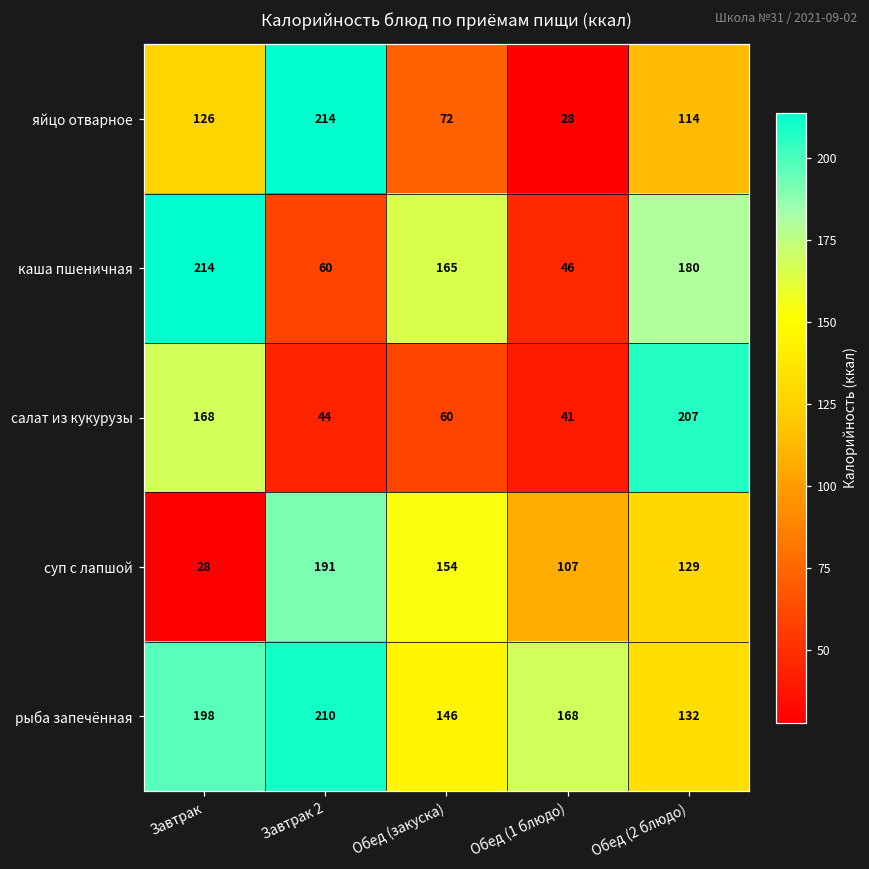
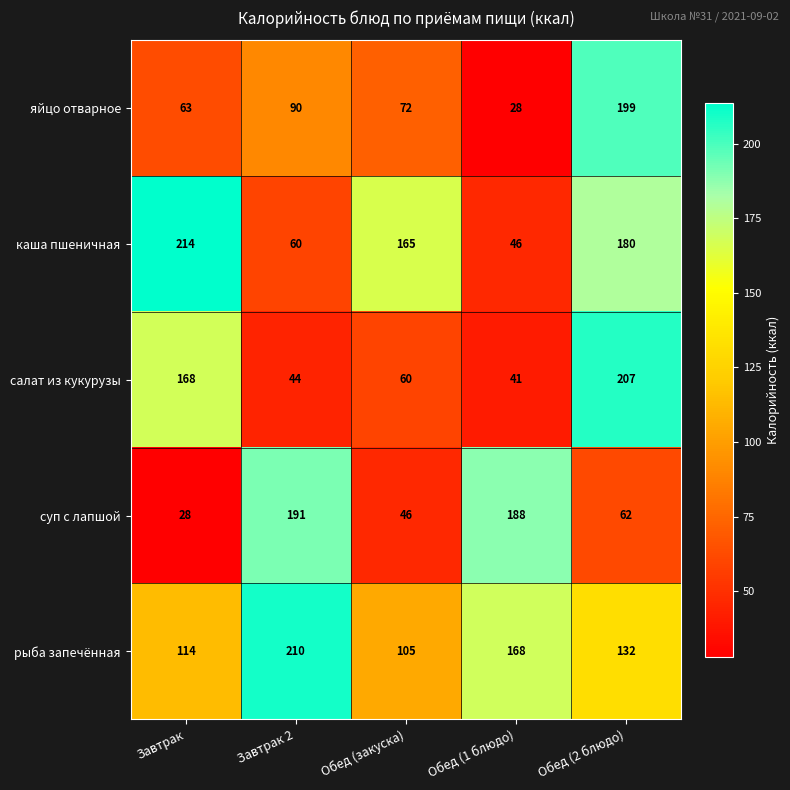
яйцо отварное, Завтрак: 126 -> 63
яйцо отварное, Завтрак 2: 214 -> 90
яйцо отварное, Обед (2 блюдо): 114 -> 199
суп с лапшой, Обед (закуска): 154 -> 46
суп с лапшой, Обед (1 блюдо): 107 -> 188
суп с лапшой, Обед (2 блюдо): 129 -> 62
рыба запечённая, Завтрак: 198 -> 114
рыба запечённая, Обед (закуска): 146 -> 105
